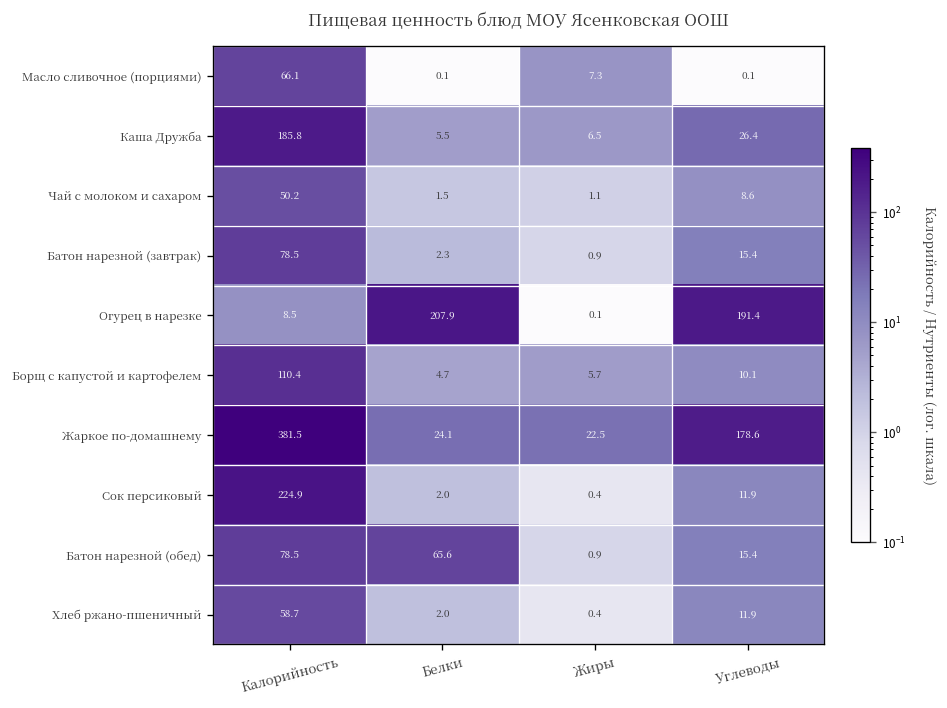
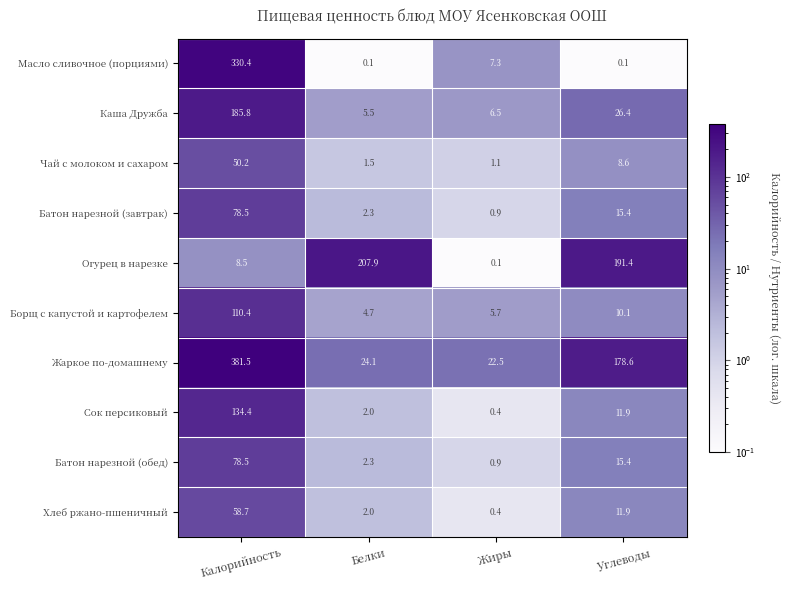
Масло сливочное (порциями), Калорийность: 66.1 -> 330.4
Сок персиковый, Калорийность: 224.9 -> 134.4
Батон нарезной (обед), Белки: 65.6 -> 2.3
